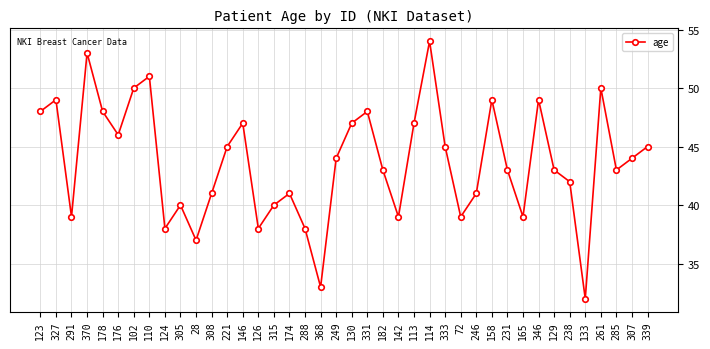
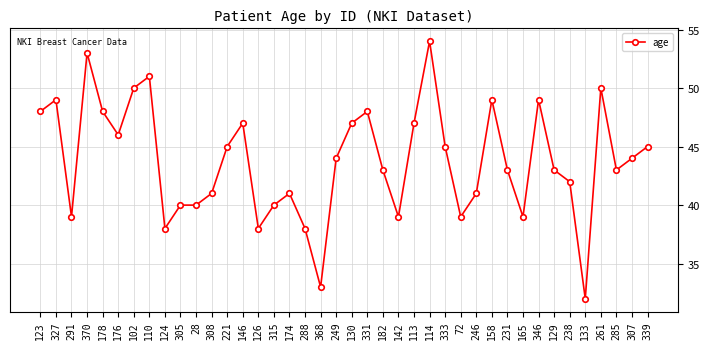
28: 37 -> 40
